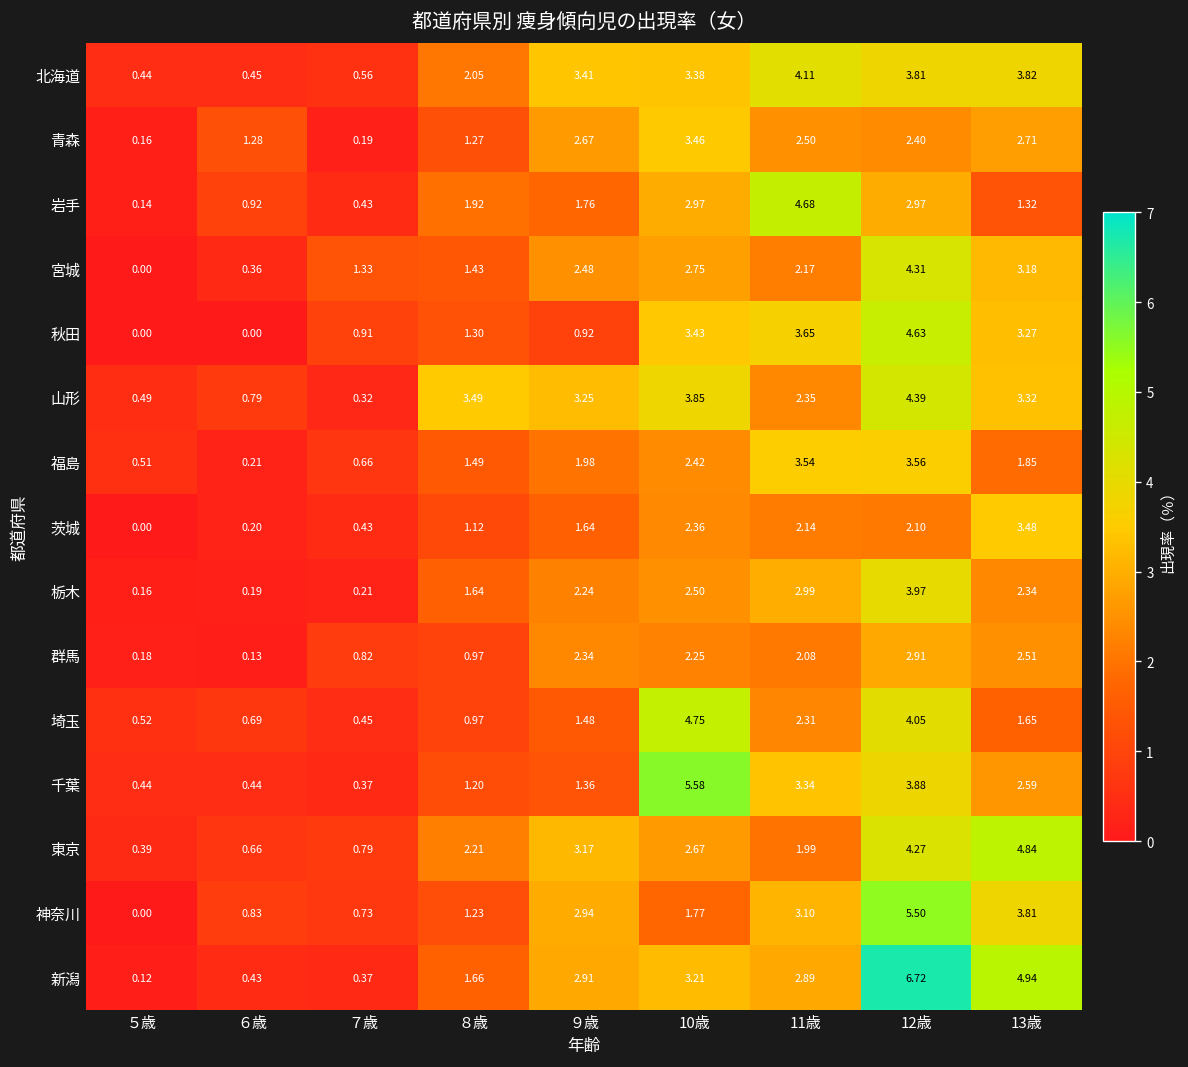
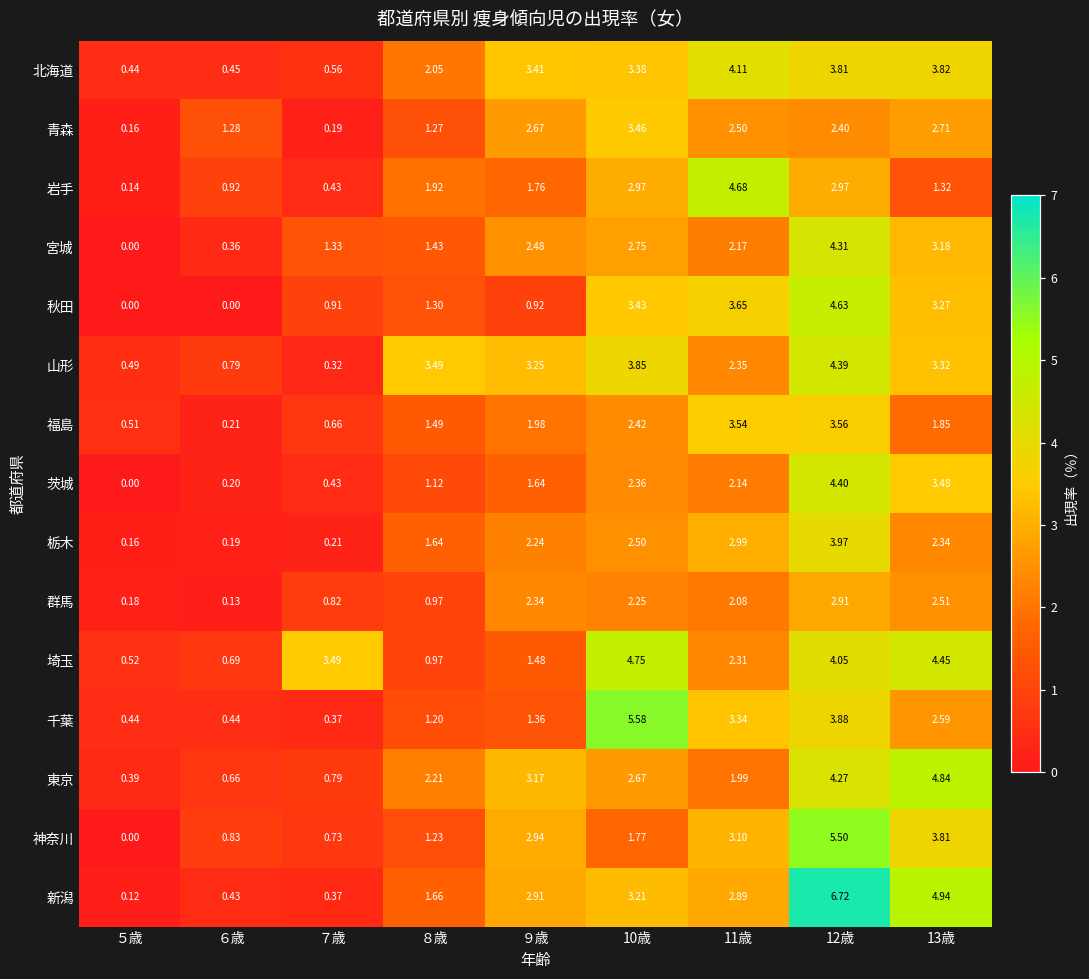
茨城, 12歳: 2.10 -> 4.40
埼玉, ７歳: 0.45 -> 3.49
埼玉, 13歳: 1.65 -> 4.45
